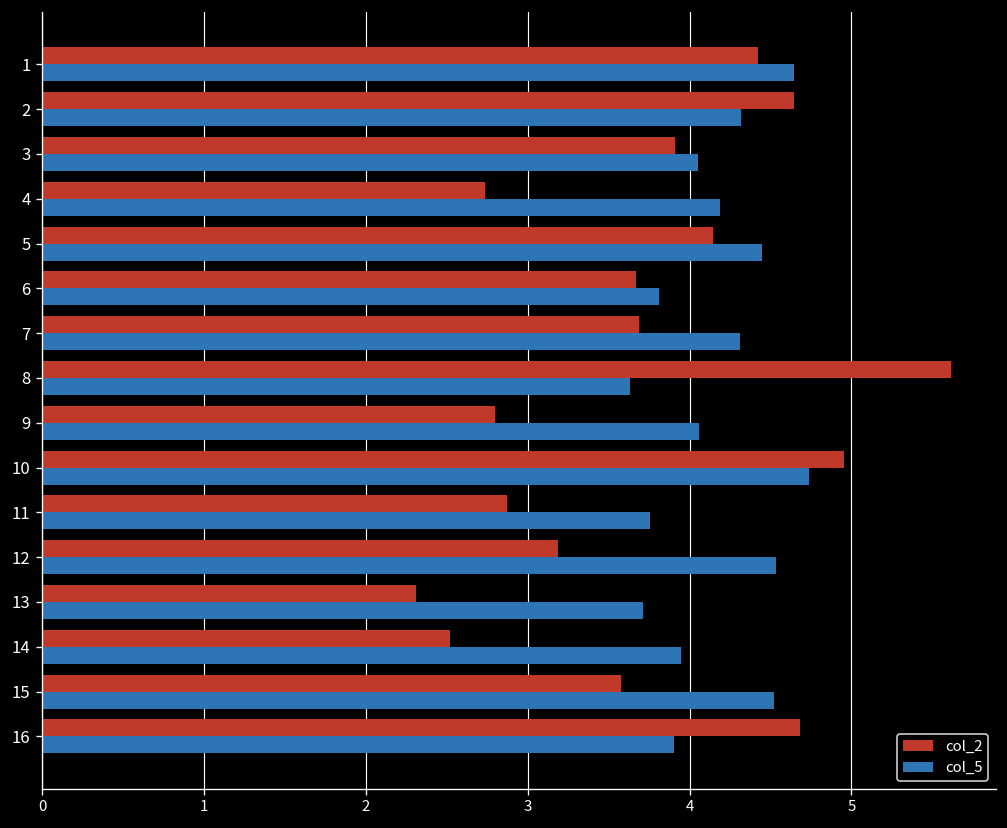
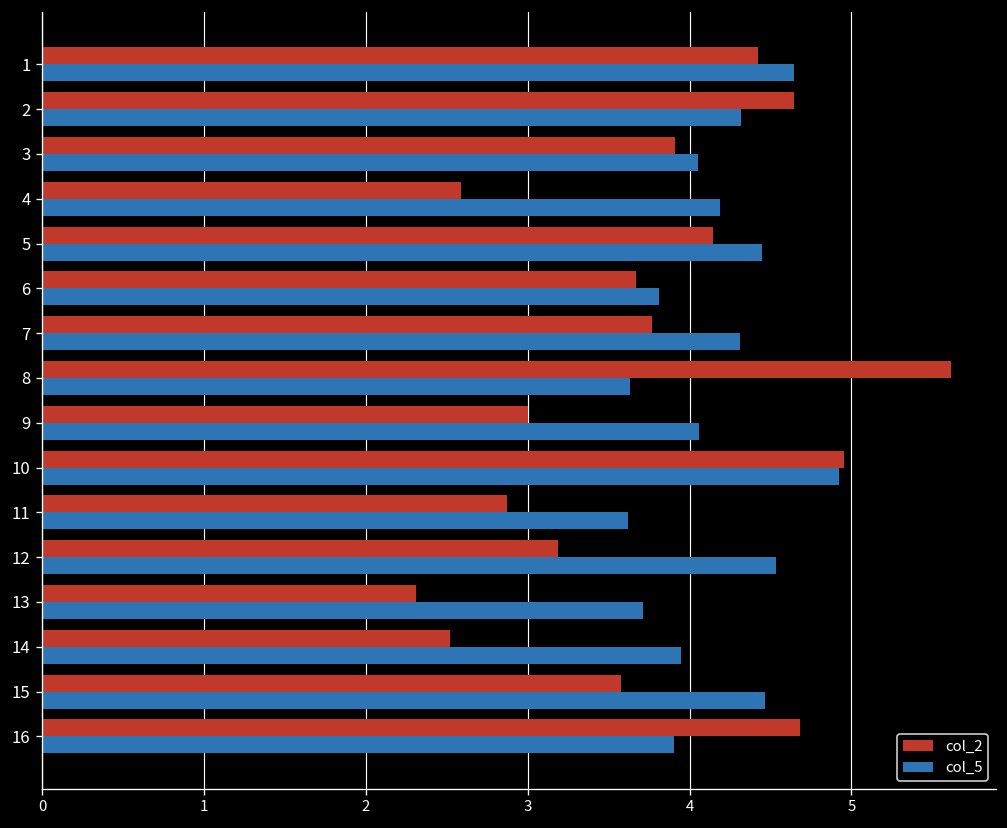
col_2, 4: 2.74 -> 2.59
col_2, 7: 3.68 -> 3.77
col_2, 9: 2.8 -> 3.0
col_5, 10: 4.74 -> 4.92
col_5, 11: 3.76 -> 3.62
col_5, 15: 4.52 -> 4.46
